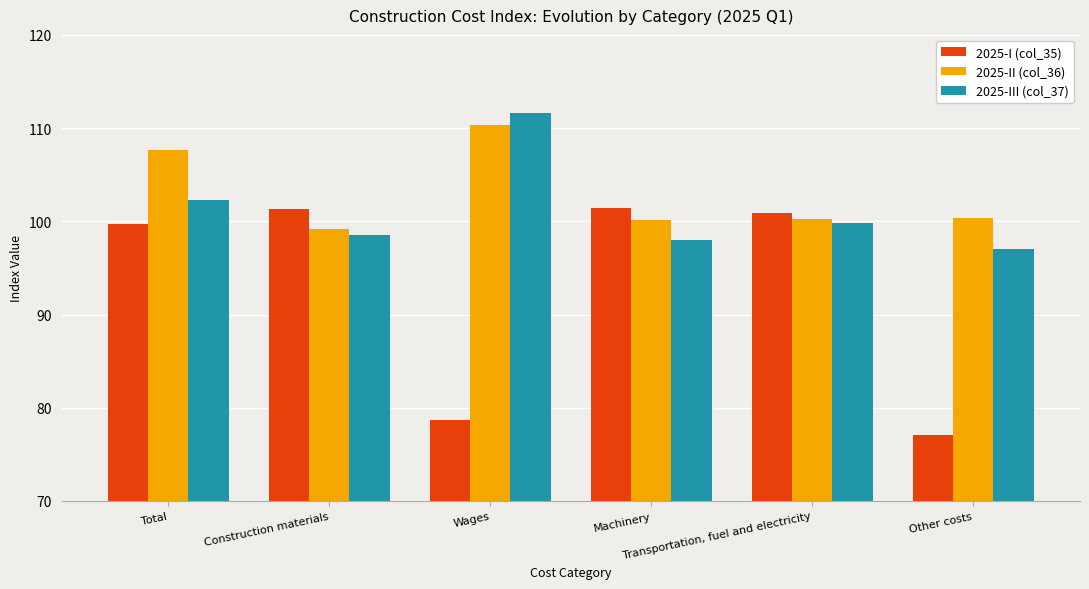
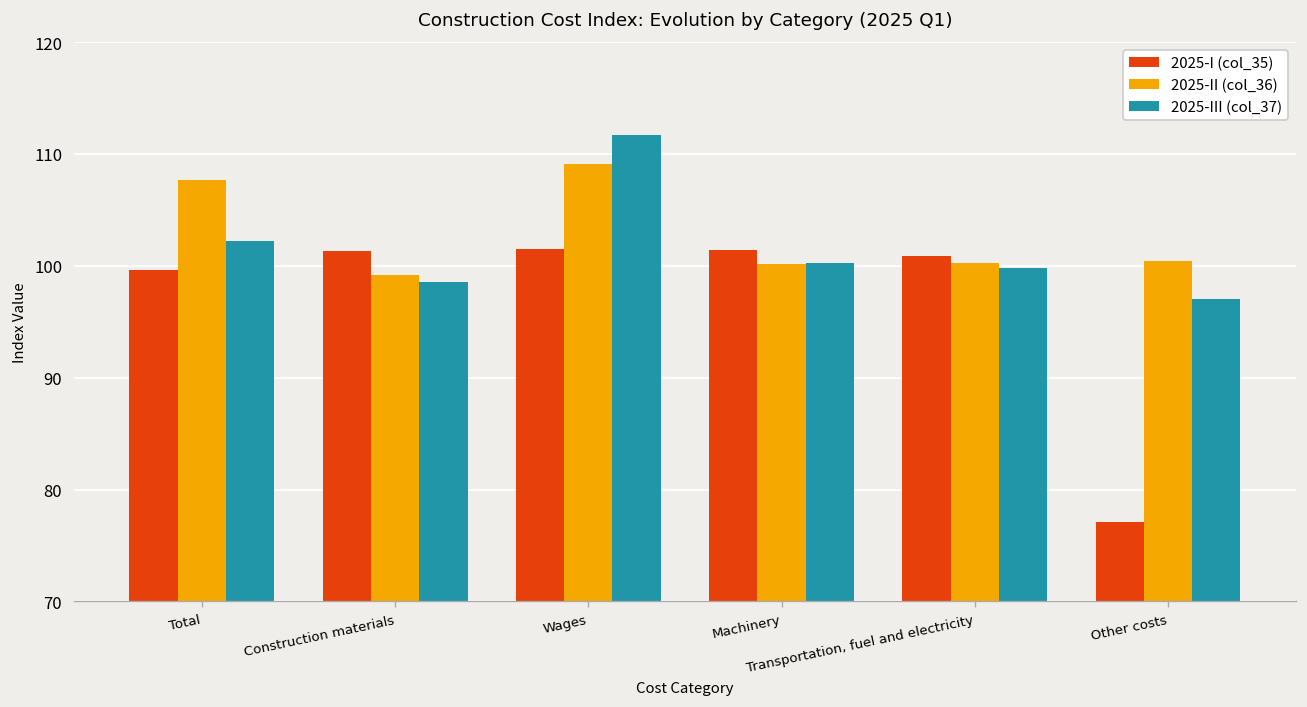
2025-I (col_35), Wages: 79 -> 102
2025-II (col_36), Wages: 110 -> 109
2025-III (col_37), Machinery: 98 -> 100
